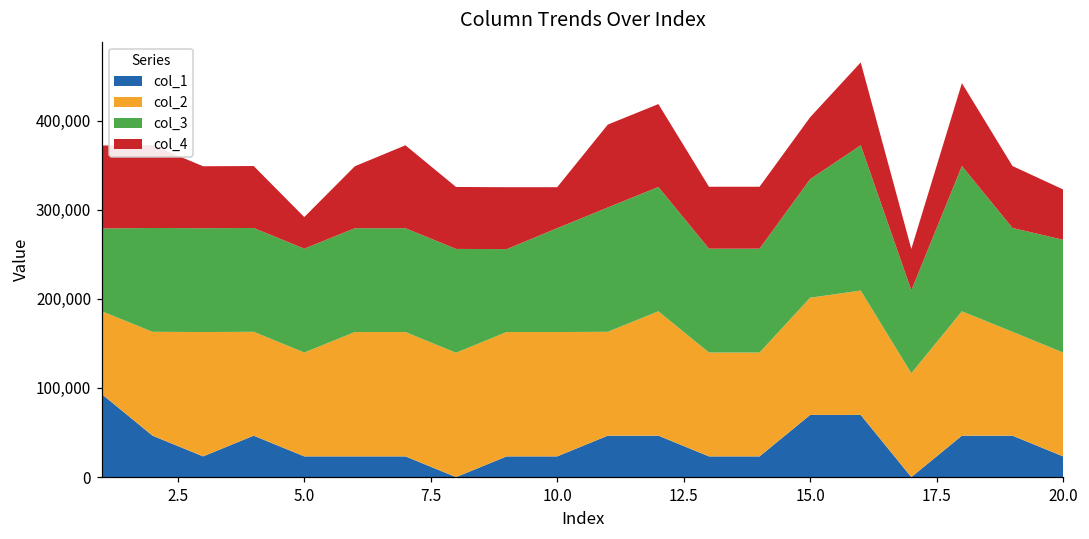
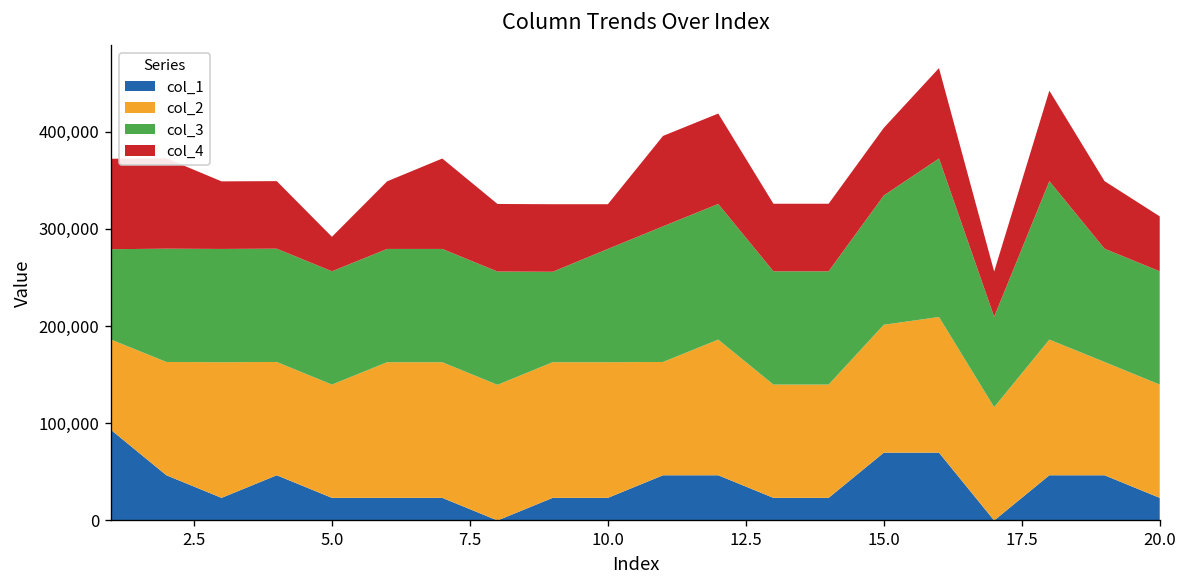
col_3, 20.0: 130,000 -> 120,000
